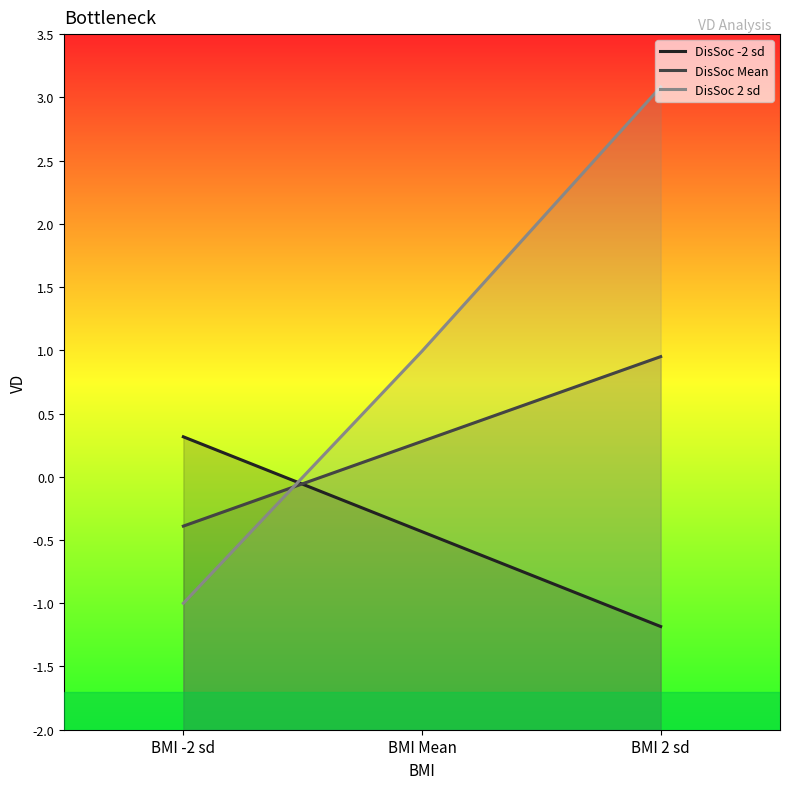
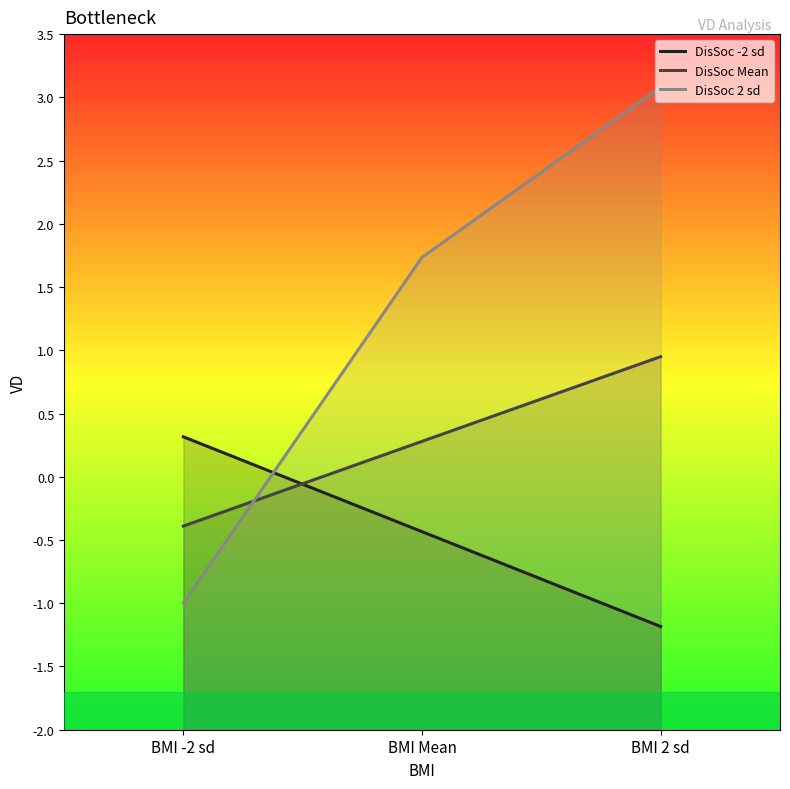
DisSoc 2 sd, BMI Mean: 0.99 -> 1.74
